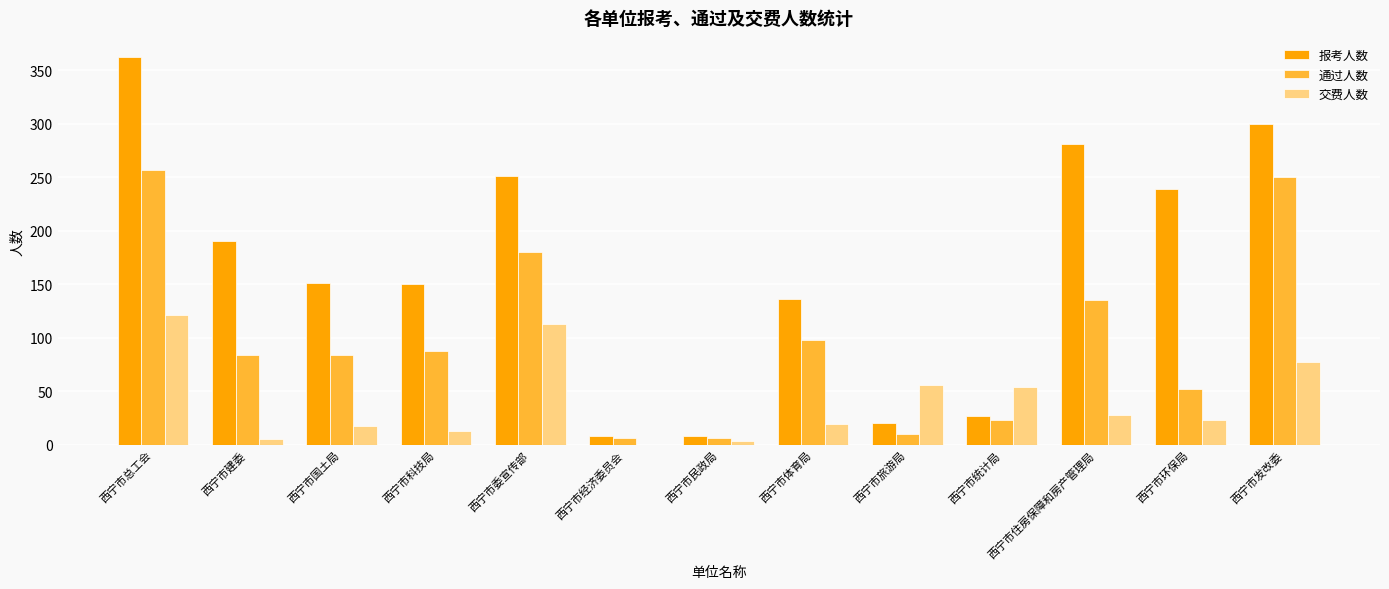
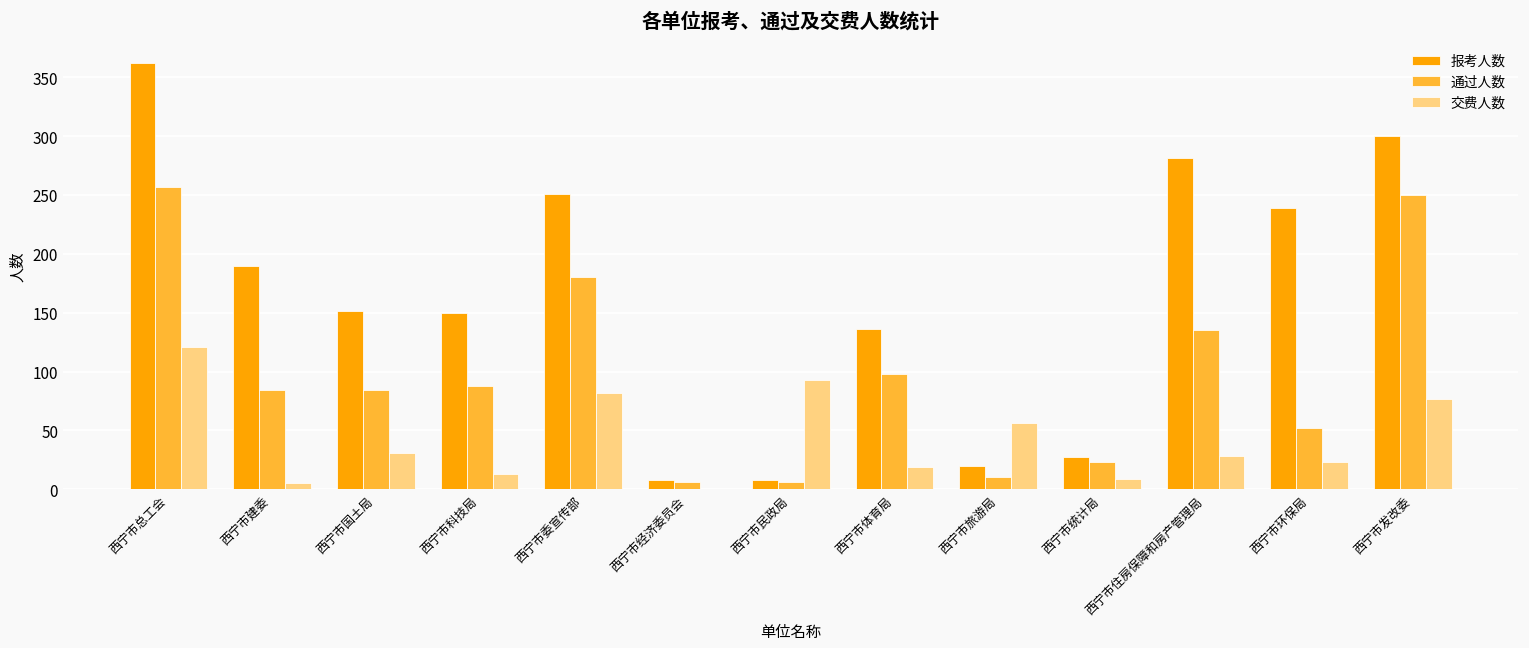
交费人数, 西宁市国土局: 17 -> 31
交费人数, 西宁市委宣传部: 113 -> 82
交费人数, 西宁市民政局: 3 -> 93
交费人数, 西宁市统计局: 54 -> 9
